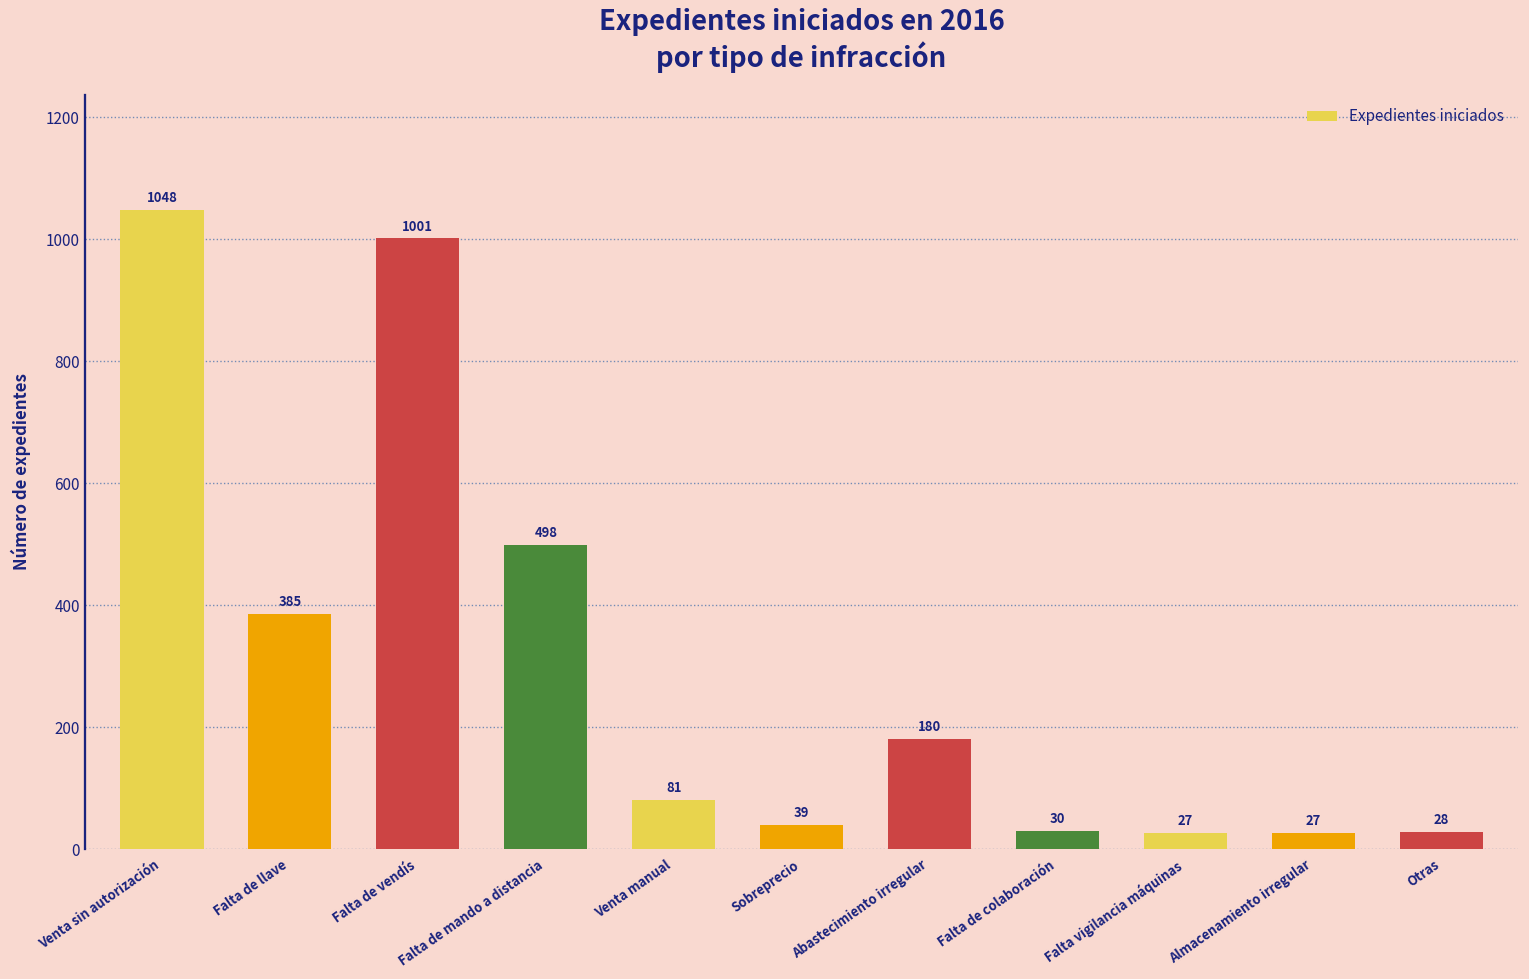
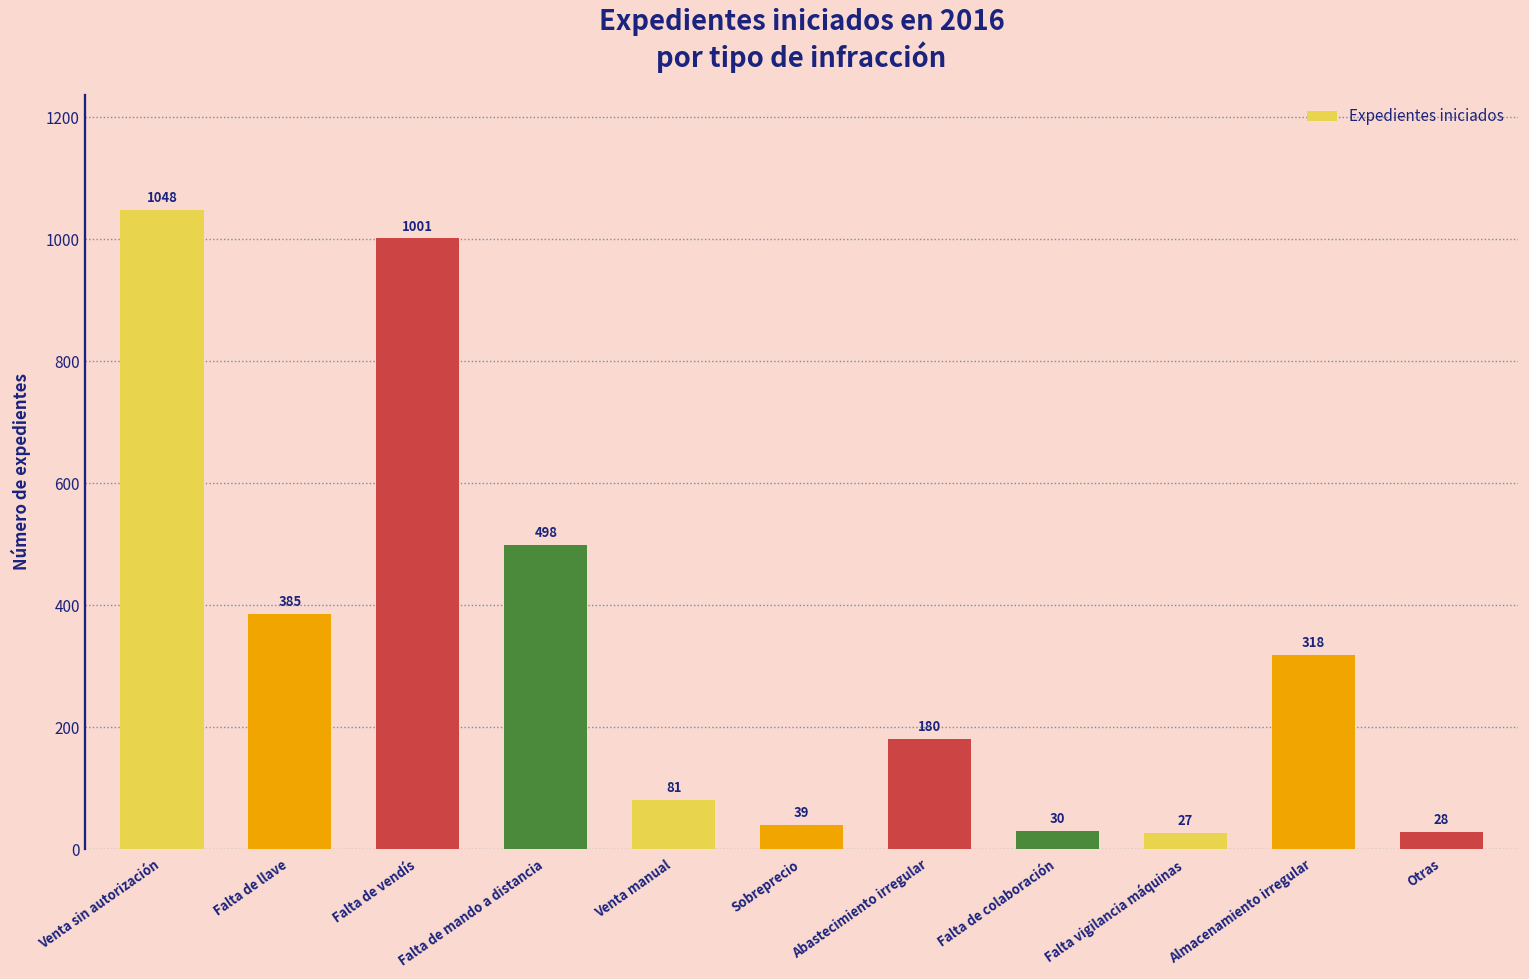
Almacenamiento irregular: 27 -> 318
